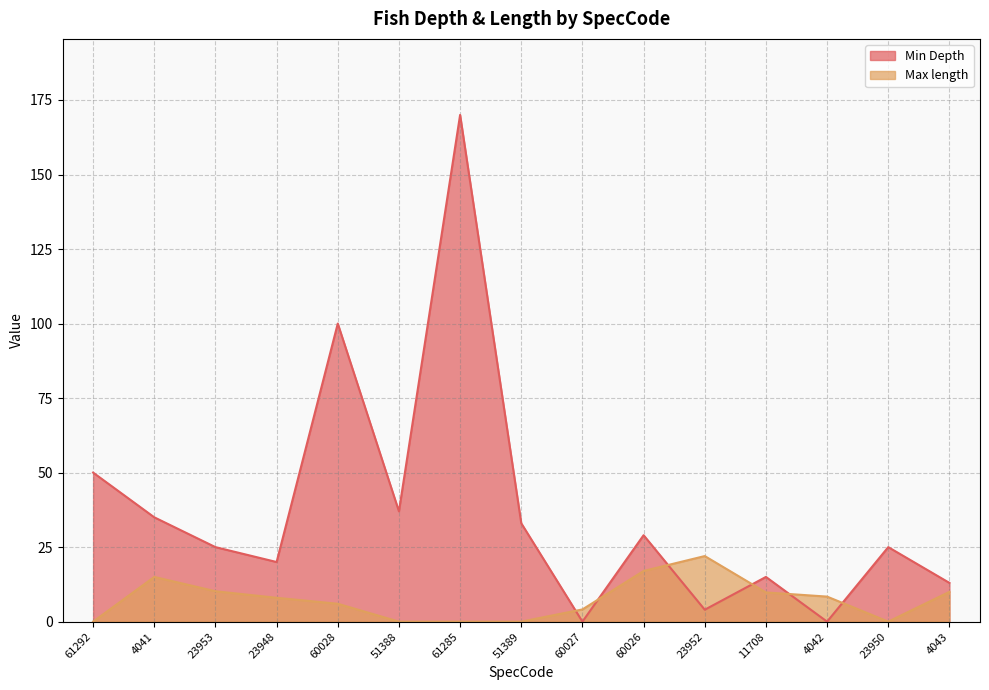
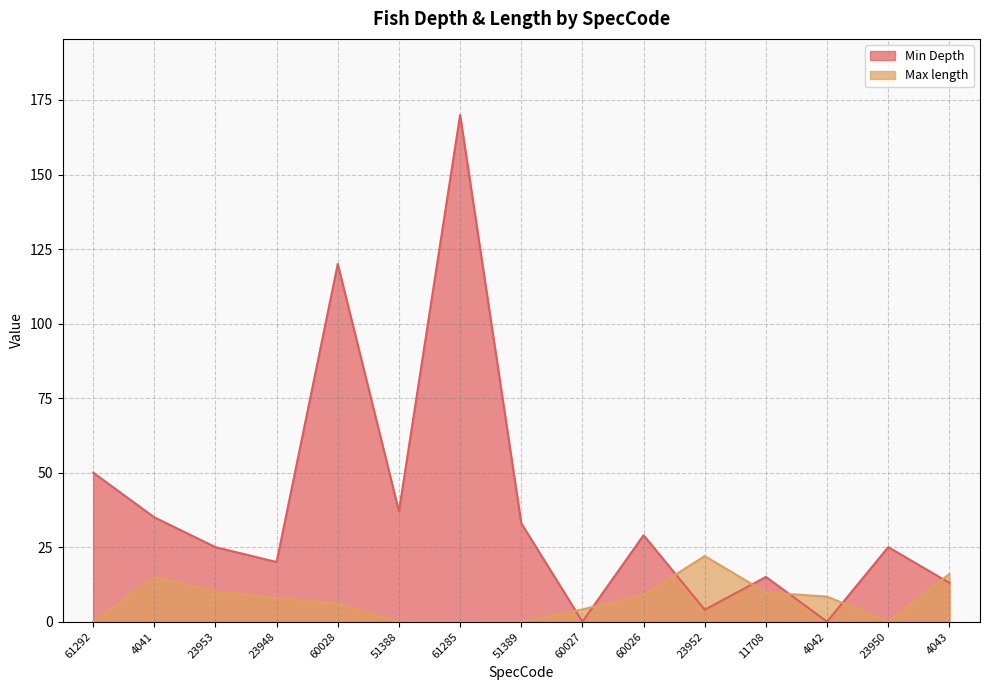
Min Depth, 60028: 100 -> 120
Max length, 60026: 17 -> 9
Max length, 4043: 10 -> 16
